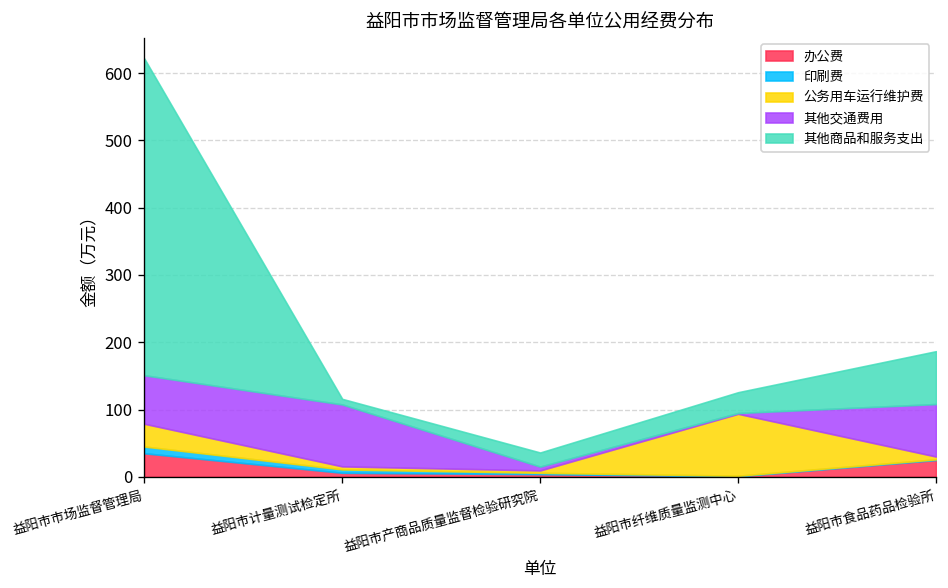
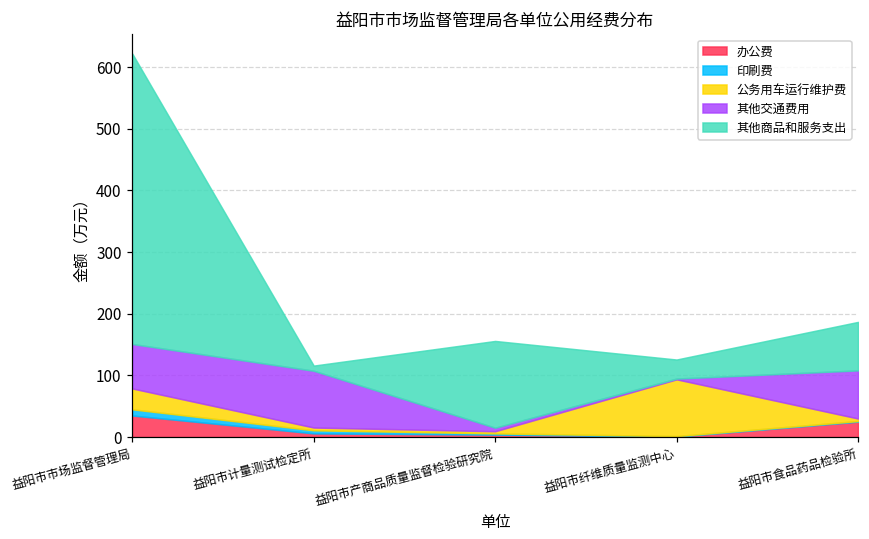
其他商品和服务支出, 益阳市产商品质量监督检验研究院: 20 -> 140
